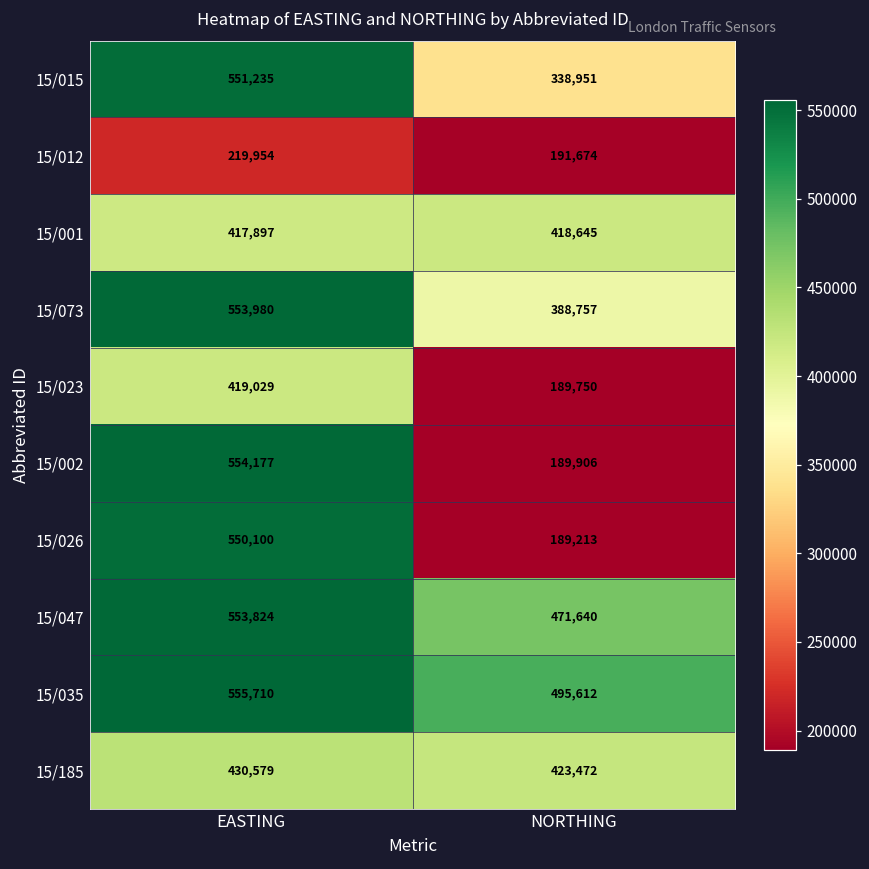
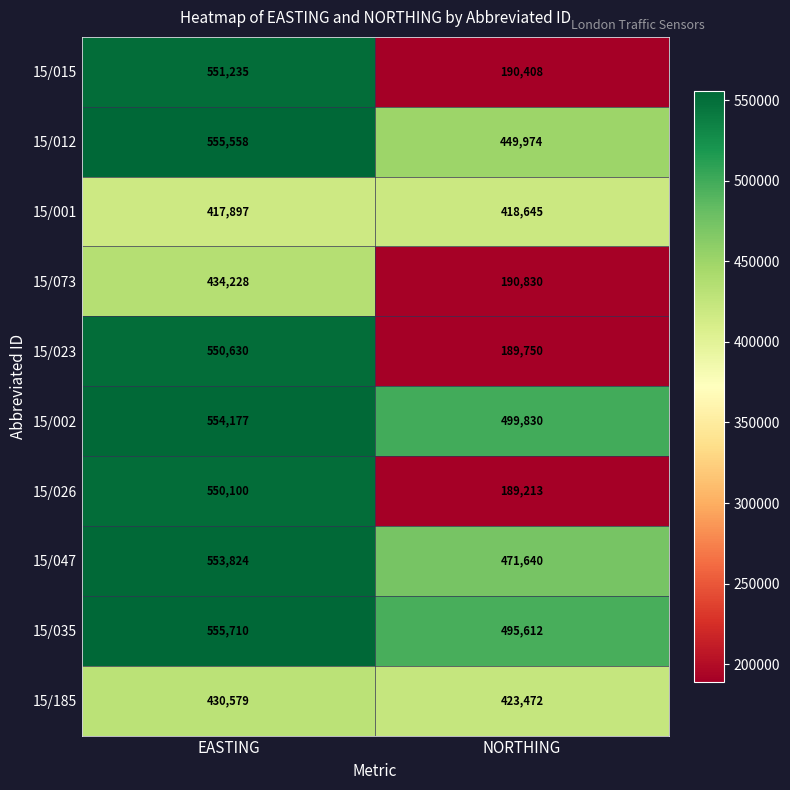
15/015, NORTHING: 338,951 -> 190,408
15/012, EASTING: 219,954 -> 555,558
15/012, NORTHING: 191,674 -> 449,974
15/073, EASTING: 553,980 -> 434,228
15/073, NORTHING: 388,757 -> 190,830
15/023, EASTING: 419,029 -> 550,630
15/002, NORTHING: 189,906 -> 499,830
